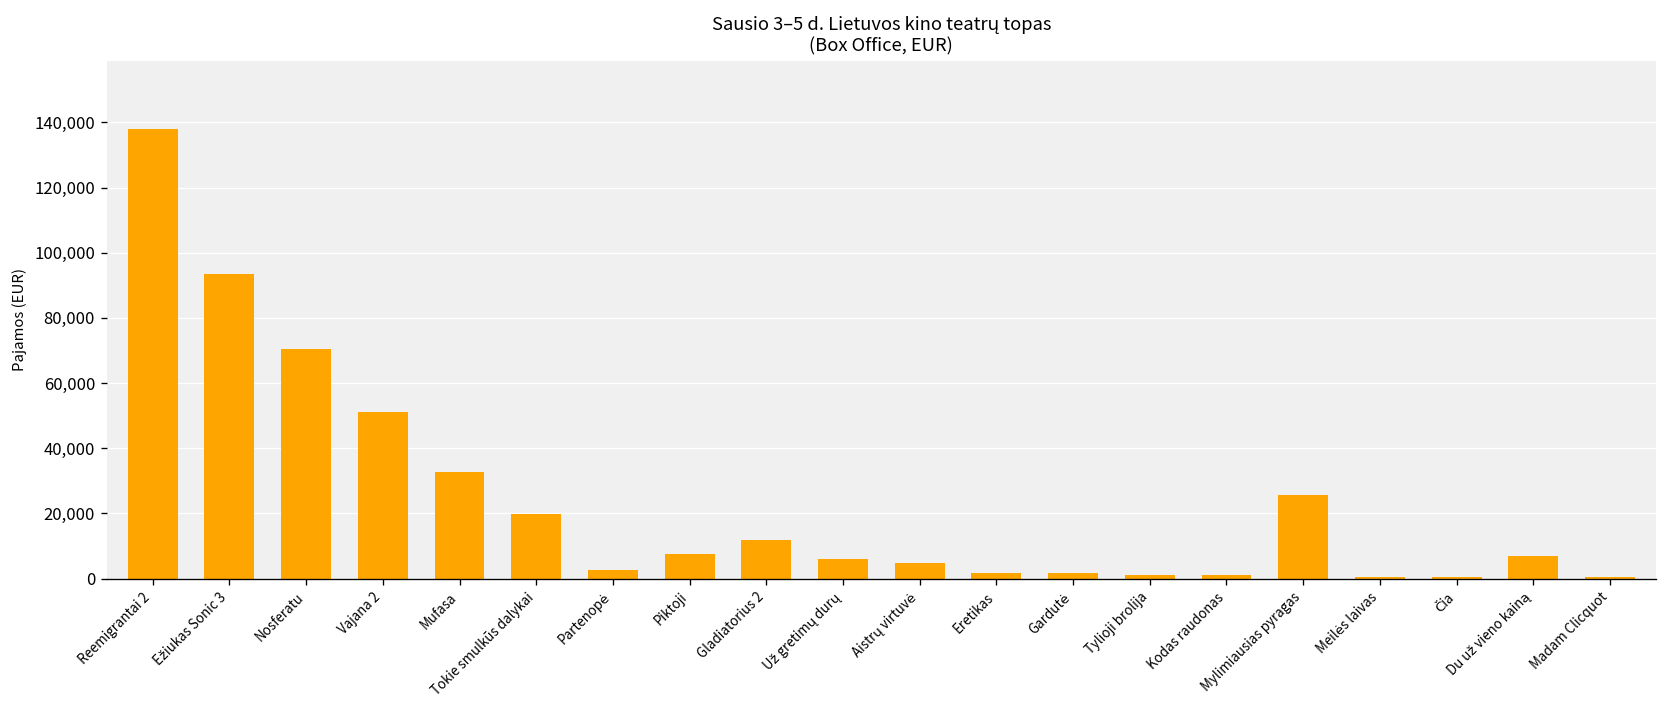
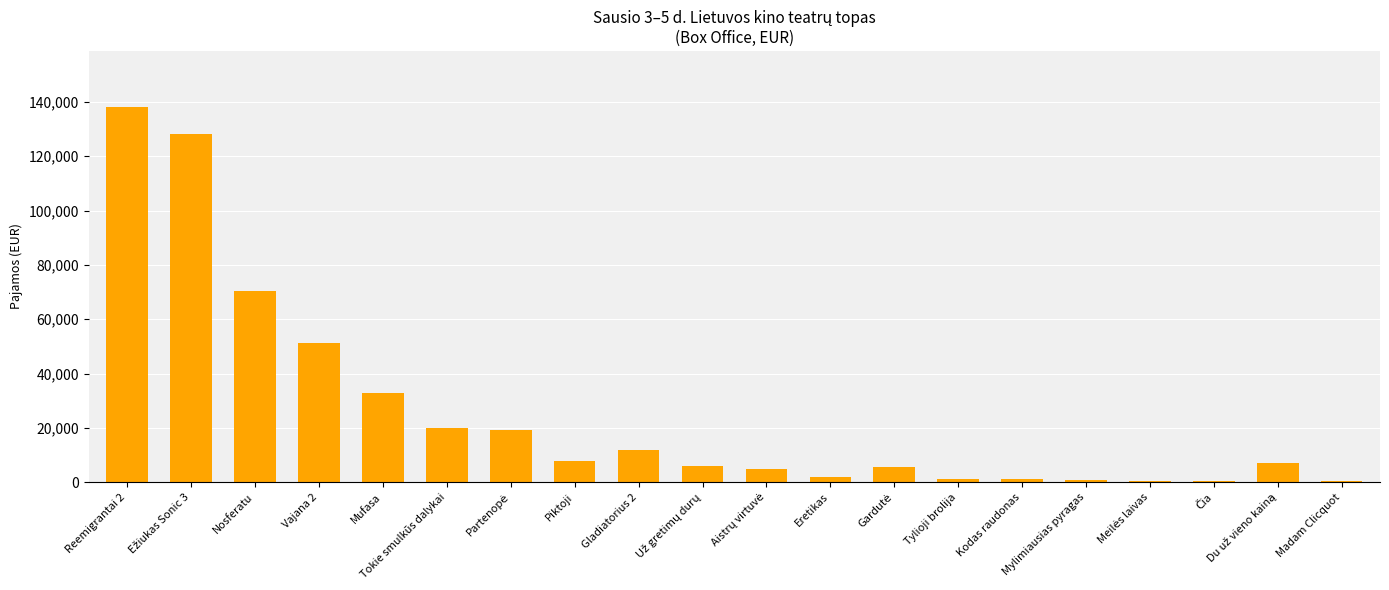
Ežiukas Sonic 3: 93,000 -> 128,000
Partenopė: 3,000 -> 19,000
Gardutė: 2,000 -> 6,000
Mylimiausias pyragas: 26,000 -> 1,000
